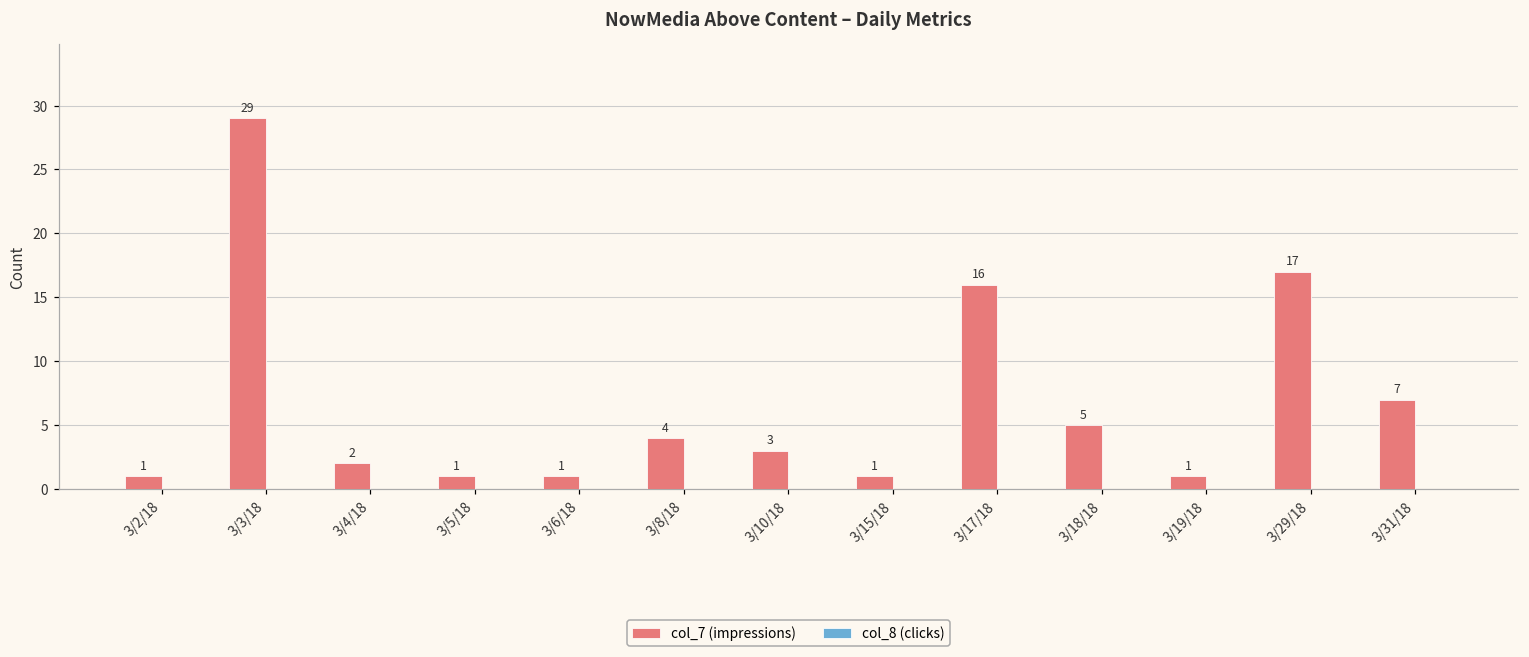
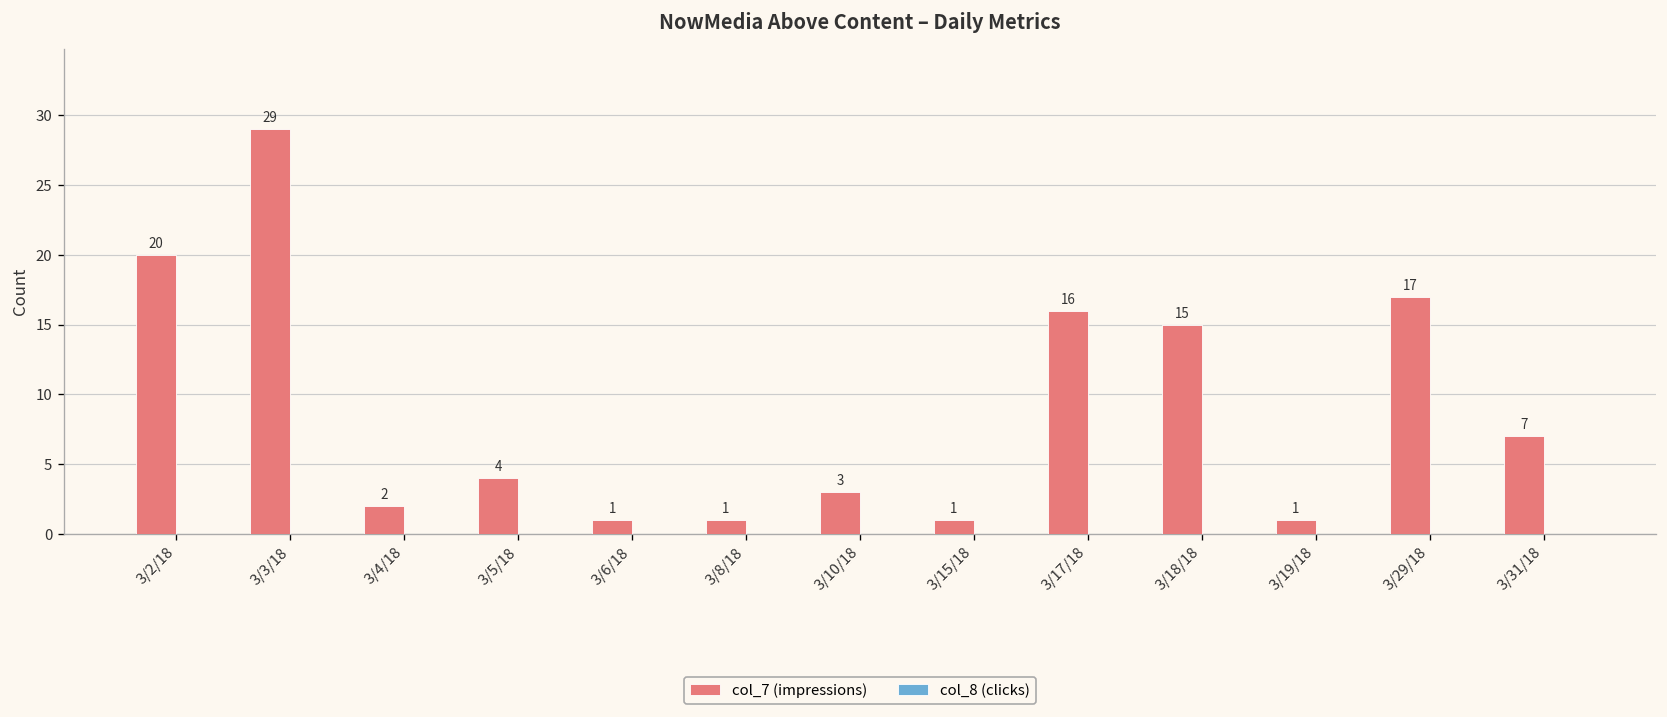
col_7 (impressions), 3/2/18: 1 -> 20
col_7 (impressions), 3/5/18: 1 -> 4
col_7 (impressions), 3/8/18: 4 -> 1
col_7 (impressions), 3/18/18: 5 -> 15
